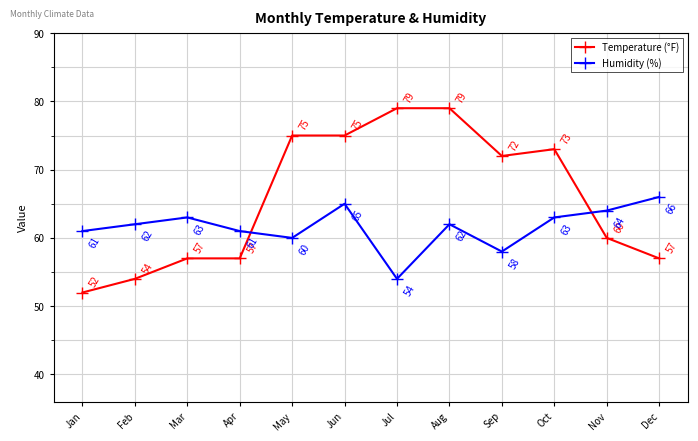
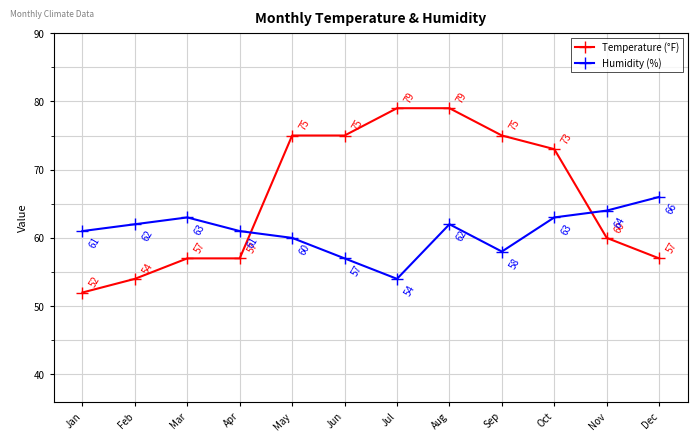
Humidity (%), Jun: 65 -> 57
Temperature (°F), Sep: 72 -> 75
